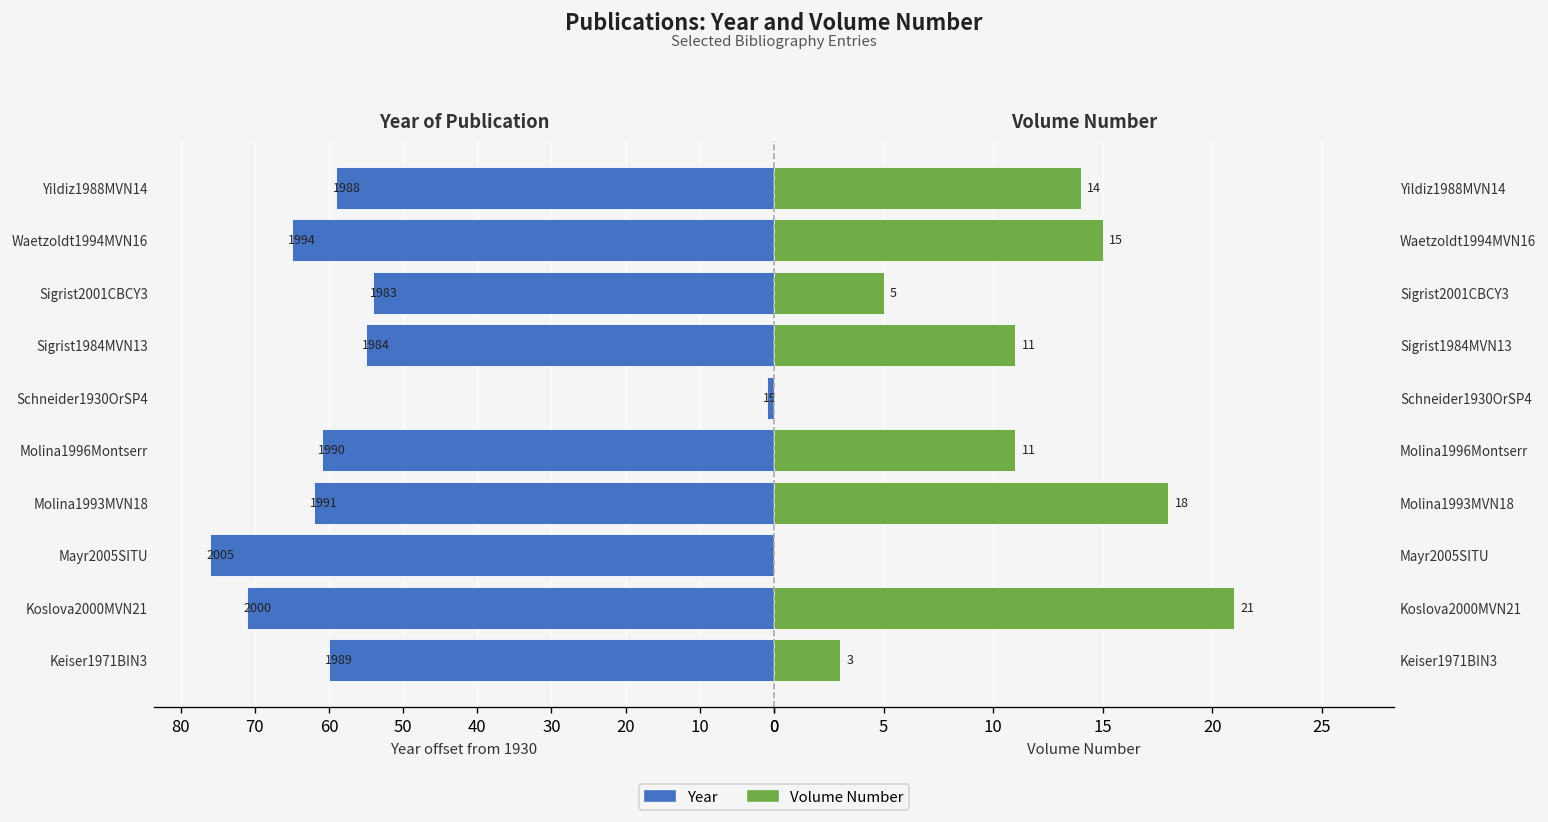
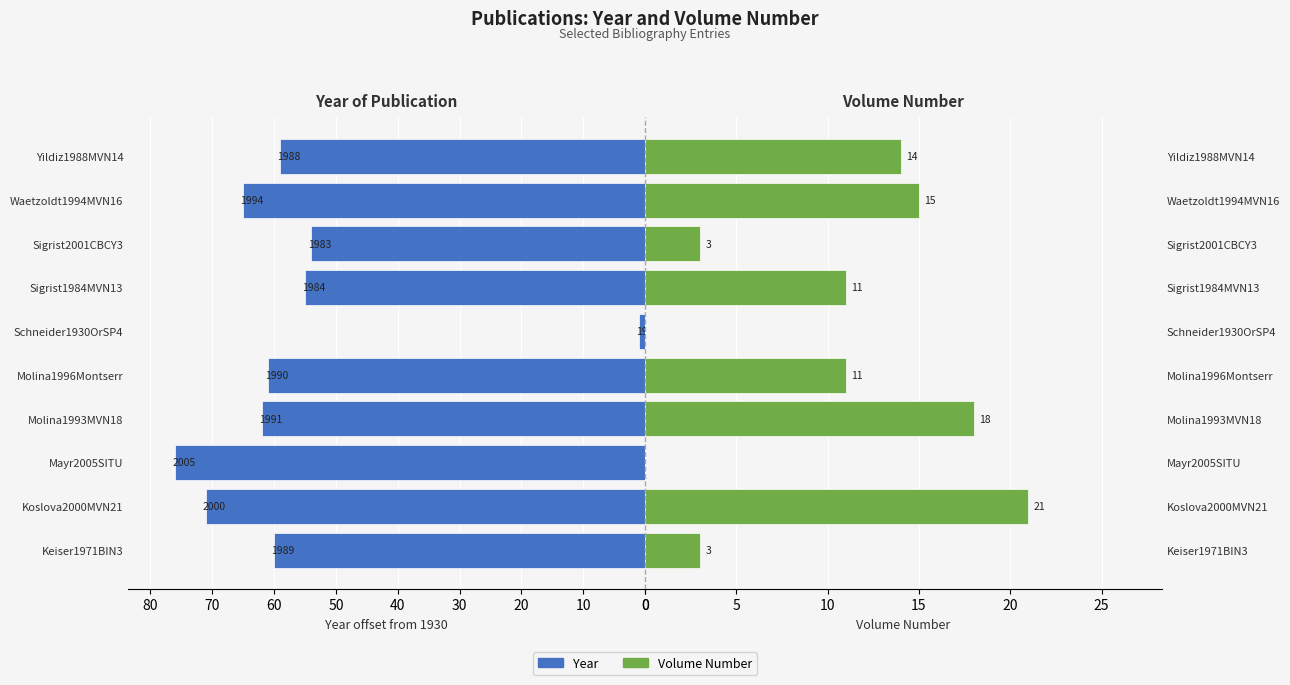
Volume Number, Sigrist2001CBCY3: 5 -> 3
